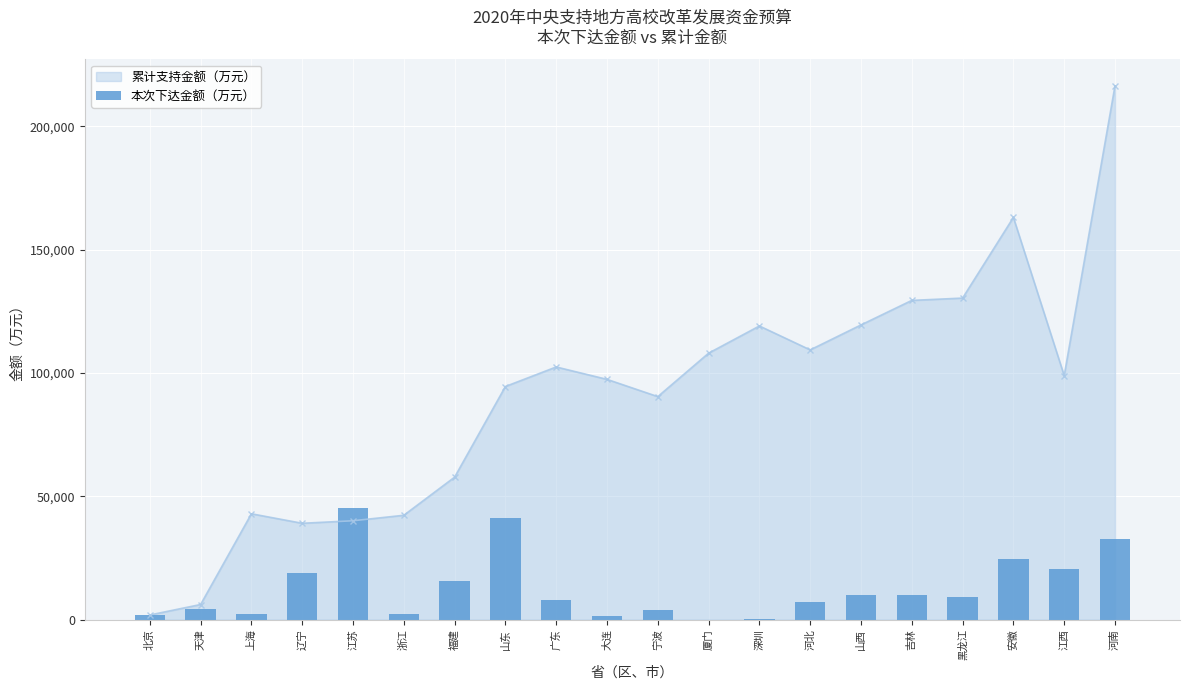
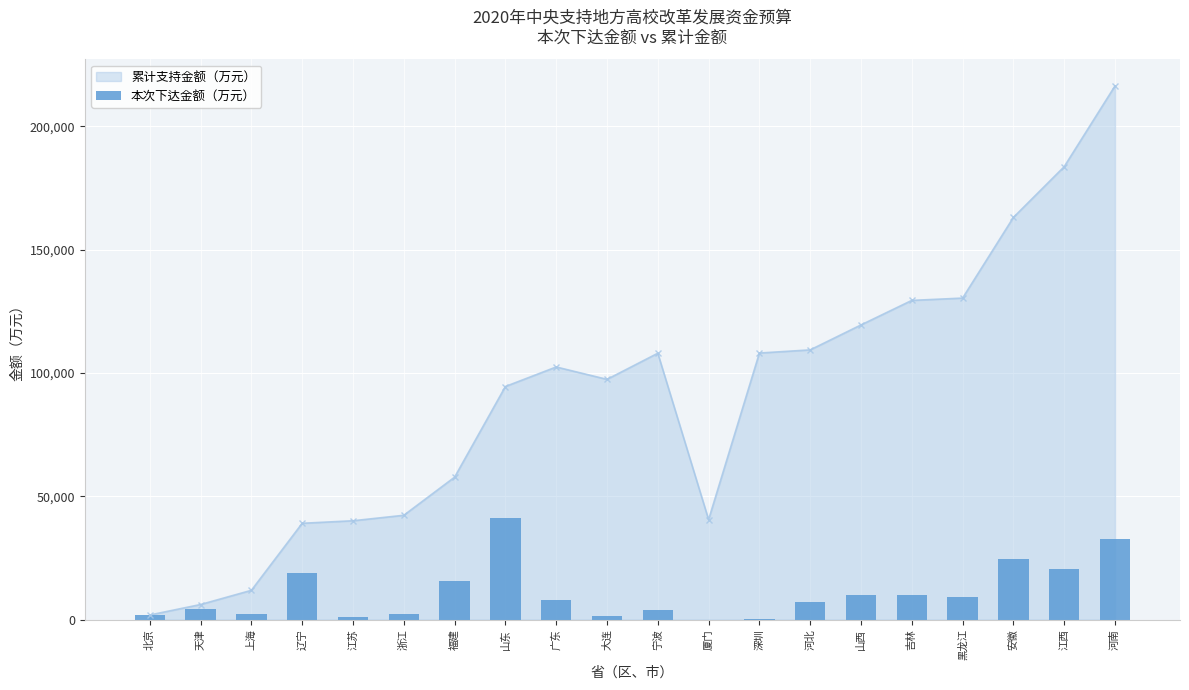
累计支持金额（万元）, 上海: 43,000 -> 12,000
本次下达金额（万元）, 江苏: 45,000 -> 1,000
累计支持金额（万元）, 宁波: 90,000 -> 108,000
累计支持金额（万元）, 厦门: 108,000 -> 41,000
累计支持金额（万元）, 深圳: 119,000 -> 108,000
累计支持金额（万元）, 江西: 99,000 -> 184,000
